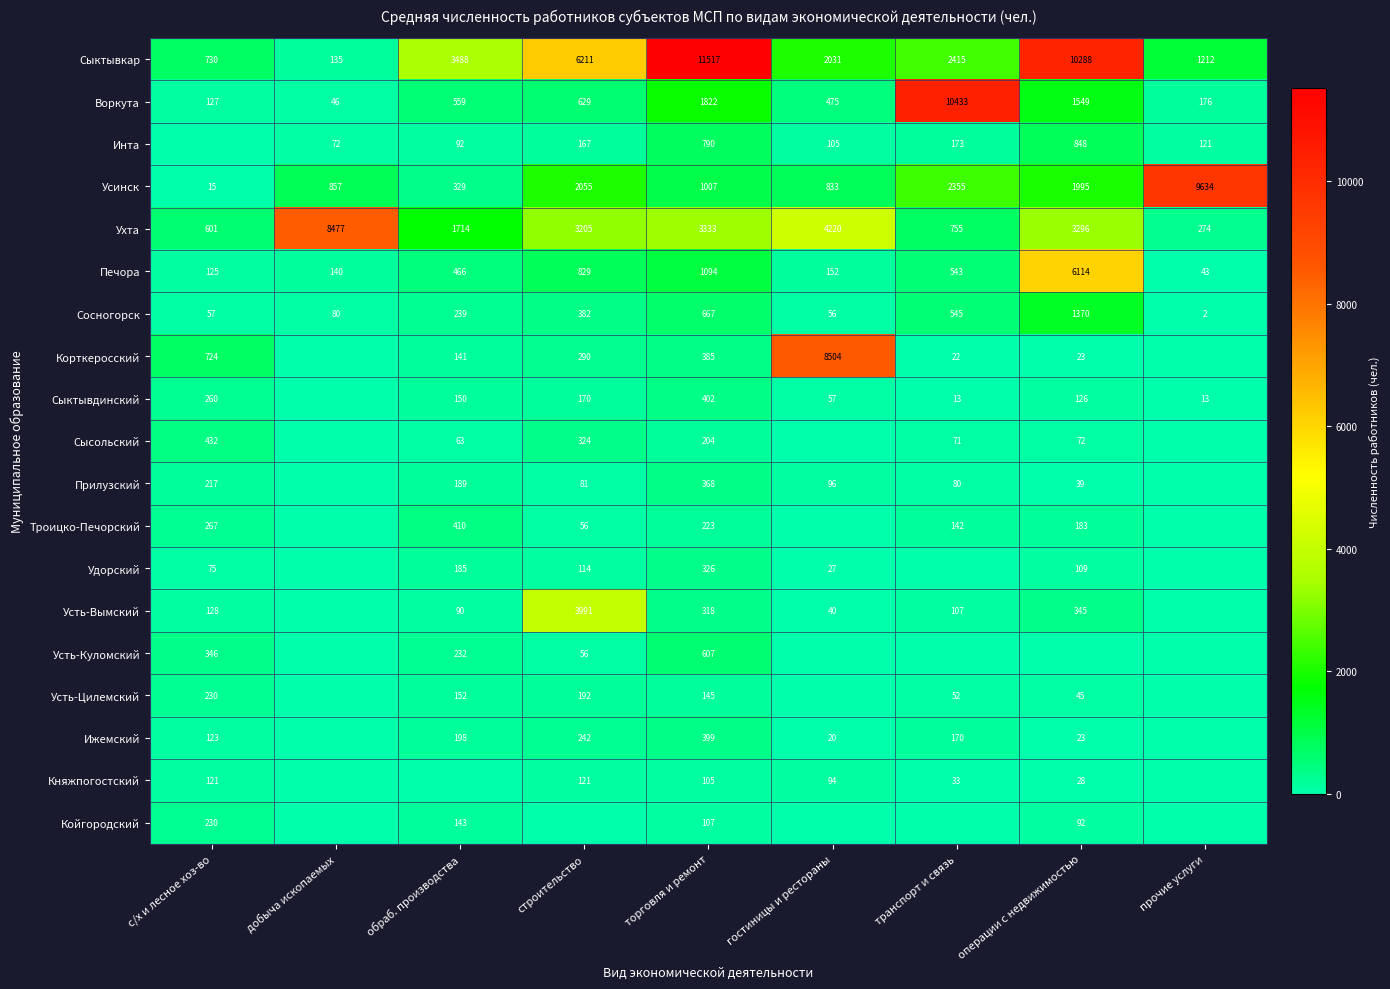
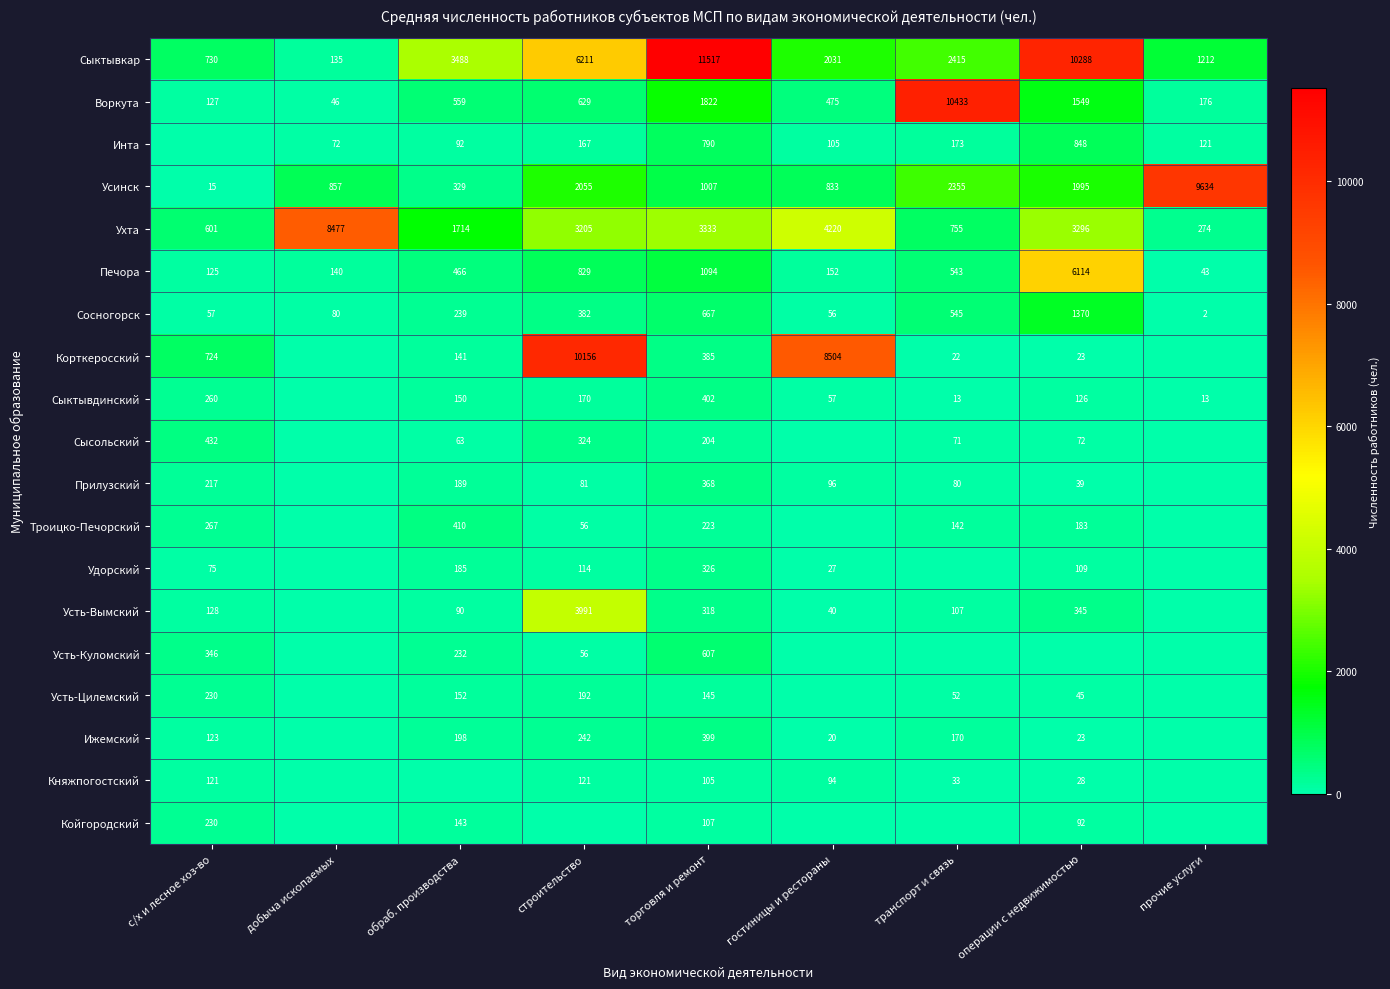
Корткеросский, строительство: 290 -> 10156
